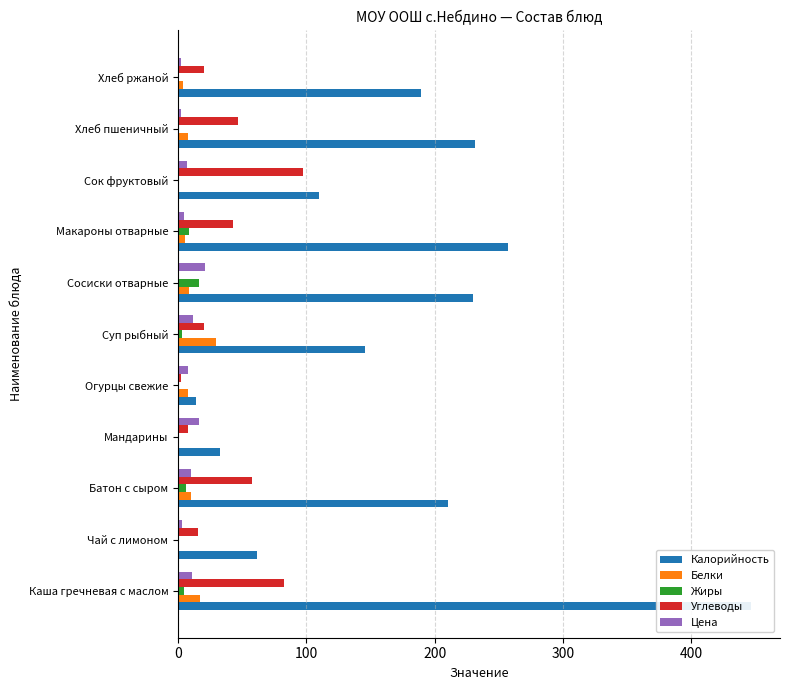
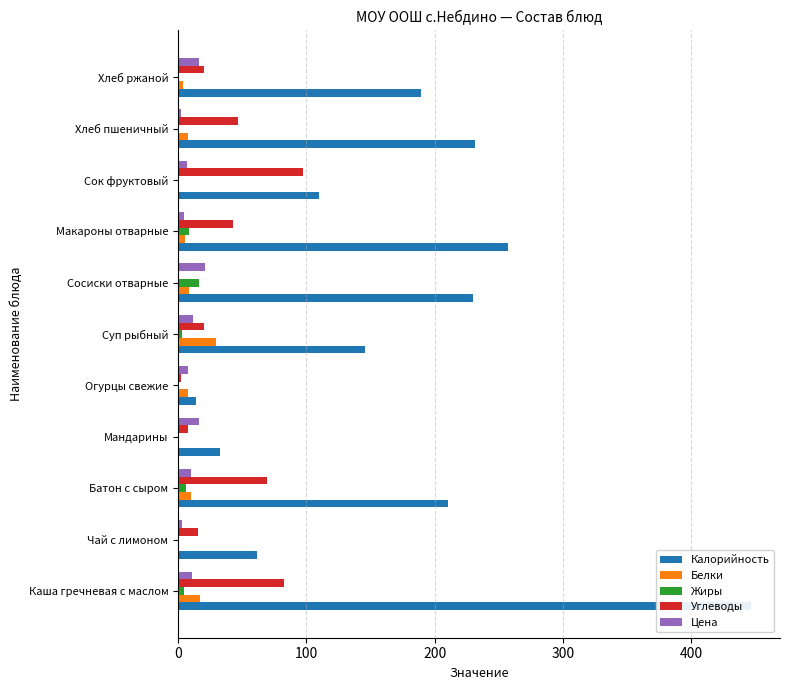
Цена, Хлеб ржаной: 2 -> 16
Углеводы, Батон с сыром: 58 -> 69
